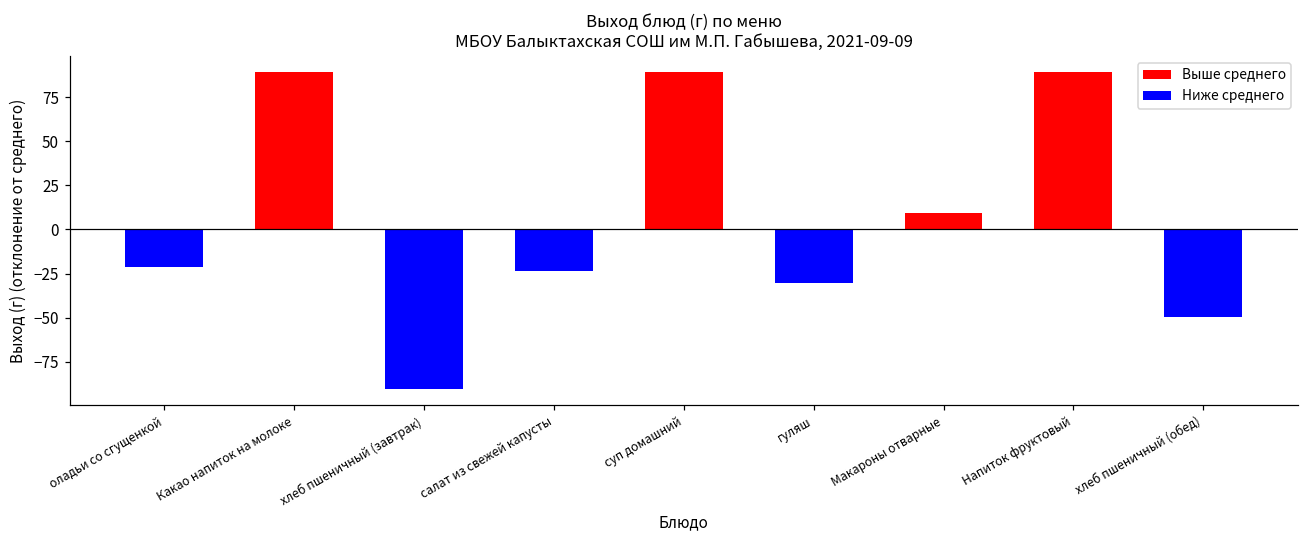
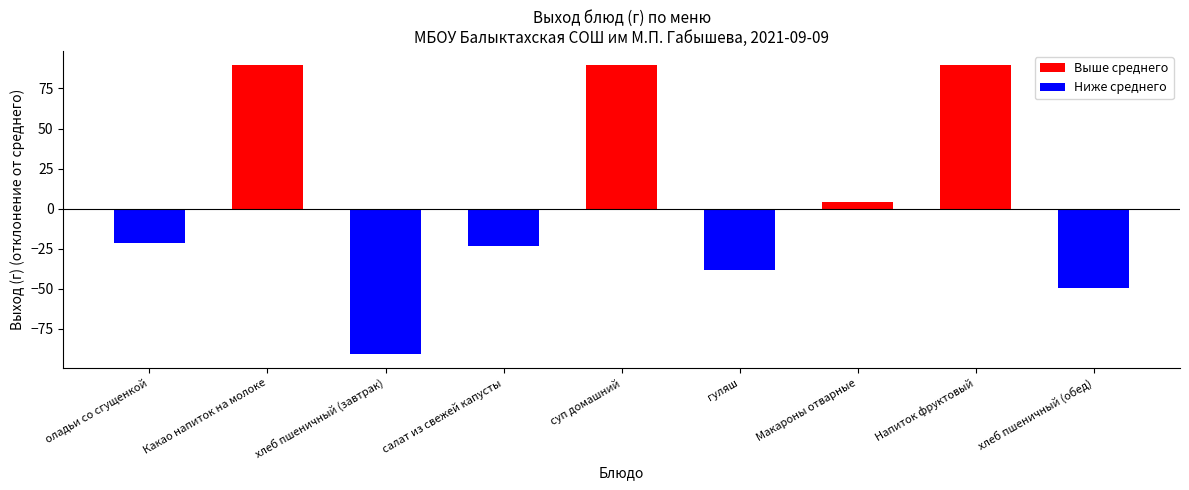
гуляш: -31 -> -39
Макароны отварные: 9 -> 4
